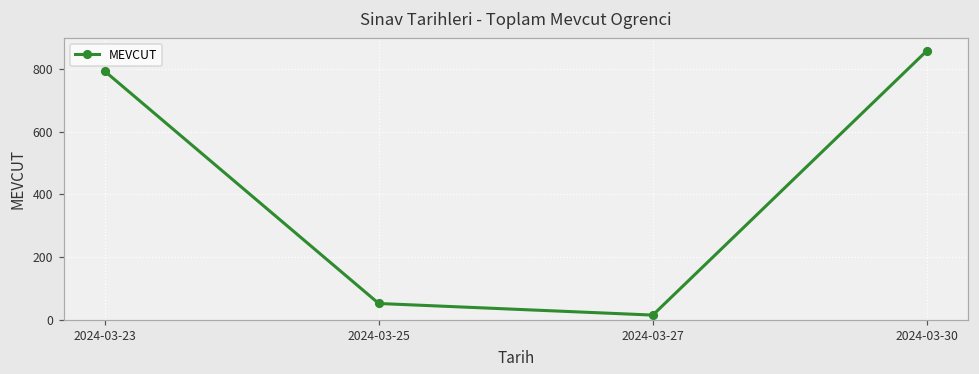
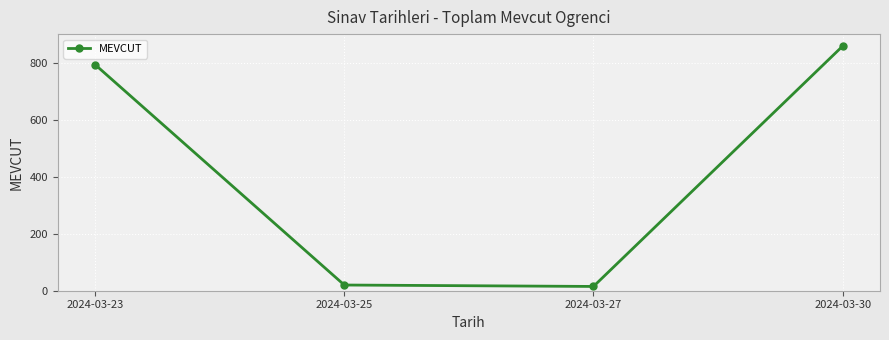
2024-03-25: 50 -> 20
